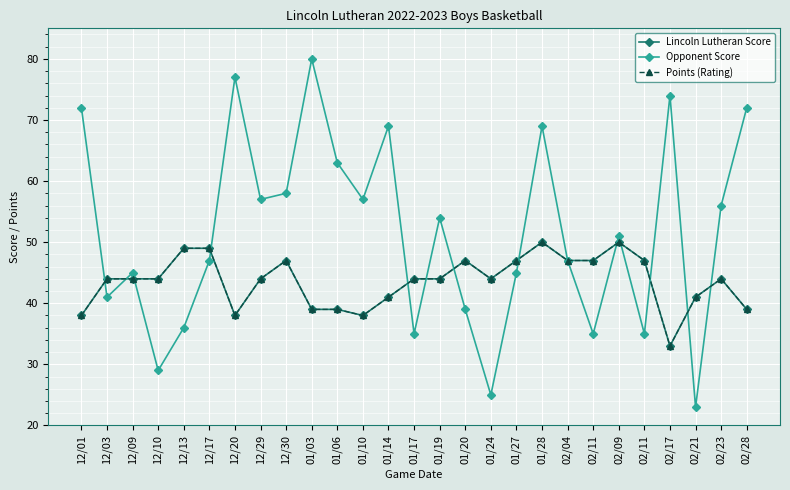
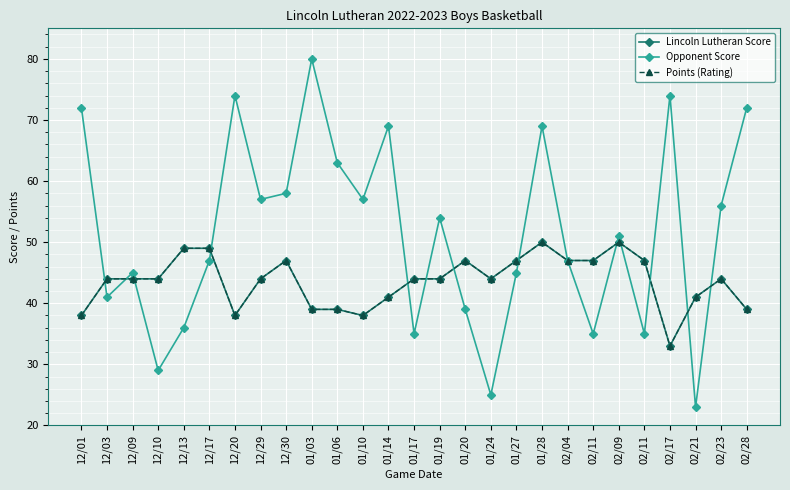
Opponent Score, 12/20: 77 -> 74
